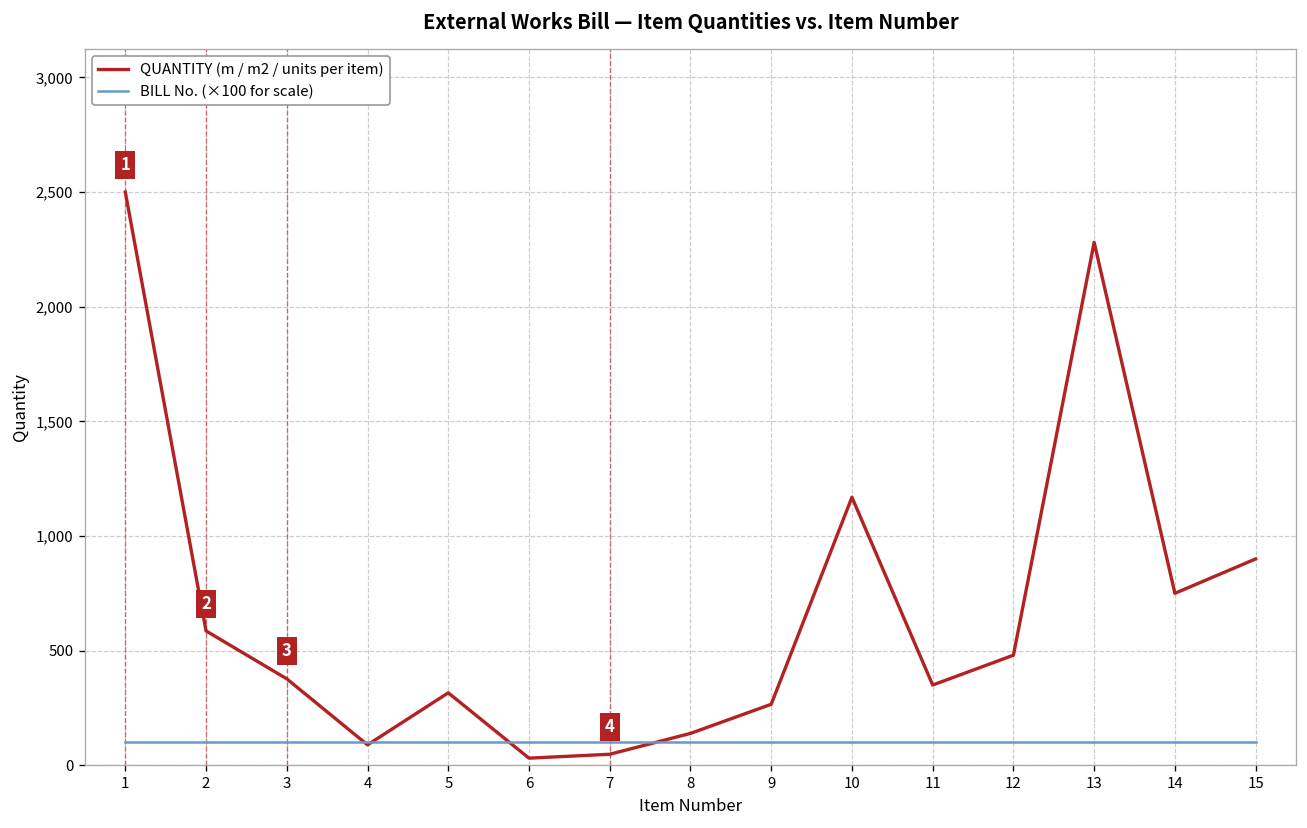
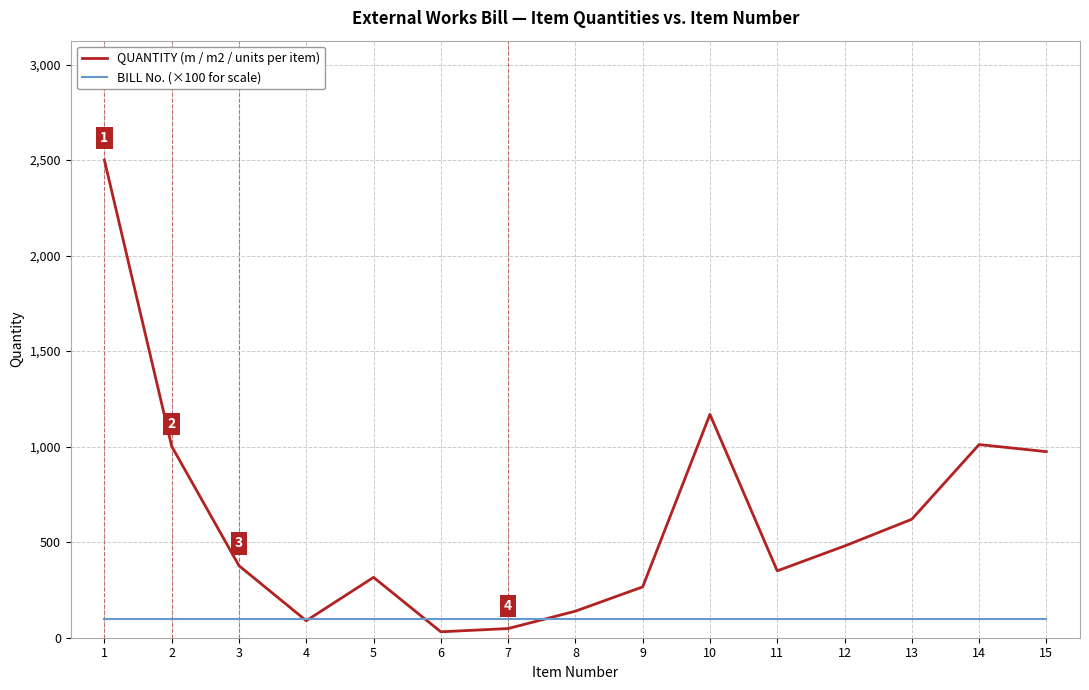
QUANTITY (m / m2 / units per item), 2: 590 -> 1,000
QUANTITY (m / m2 / units per item), 13: 2,280 -> 620
QUANTITY (m / m2 / units per item), 14: 750 -> 1,010
QUANTITY (m / m2 / units per item), 15: 900 -> 970
